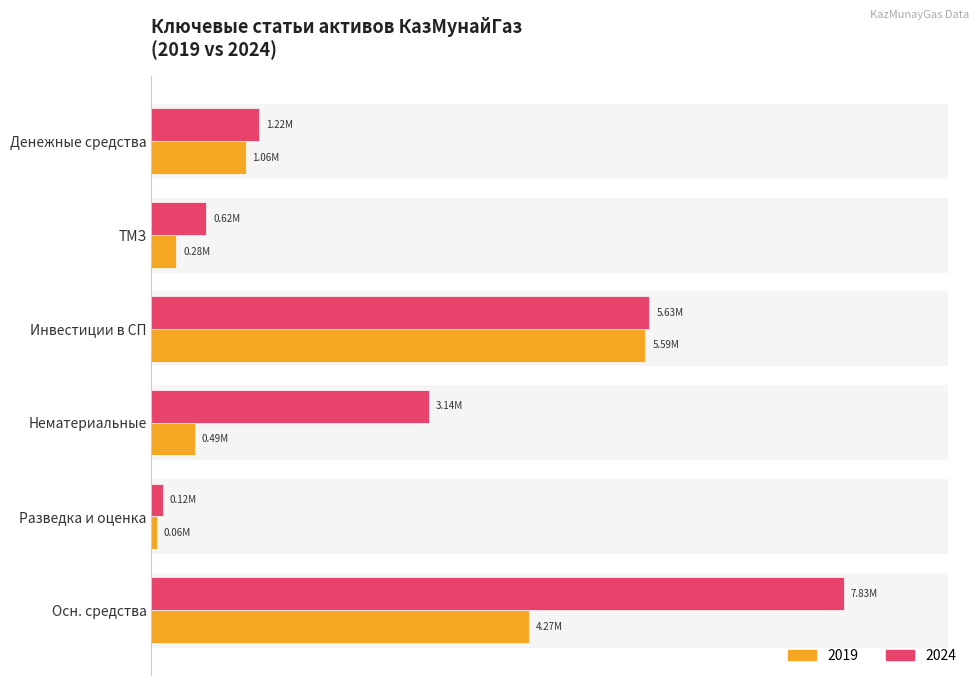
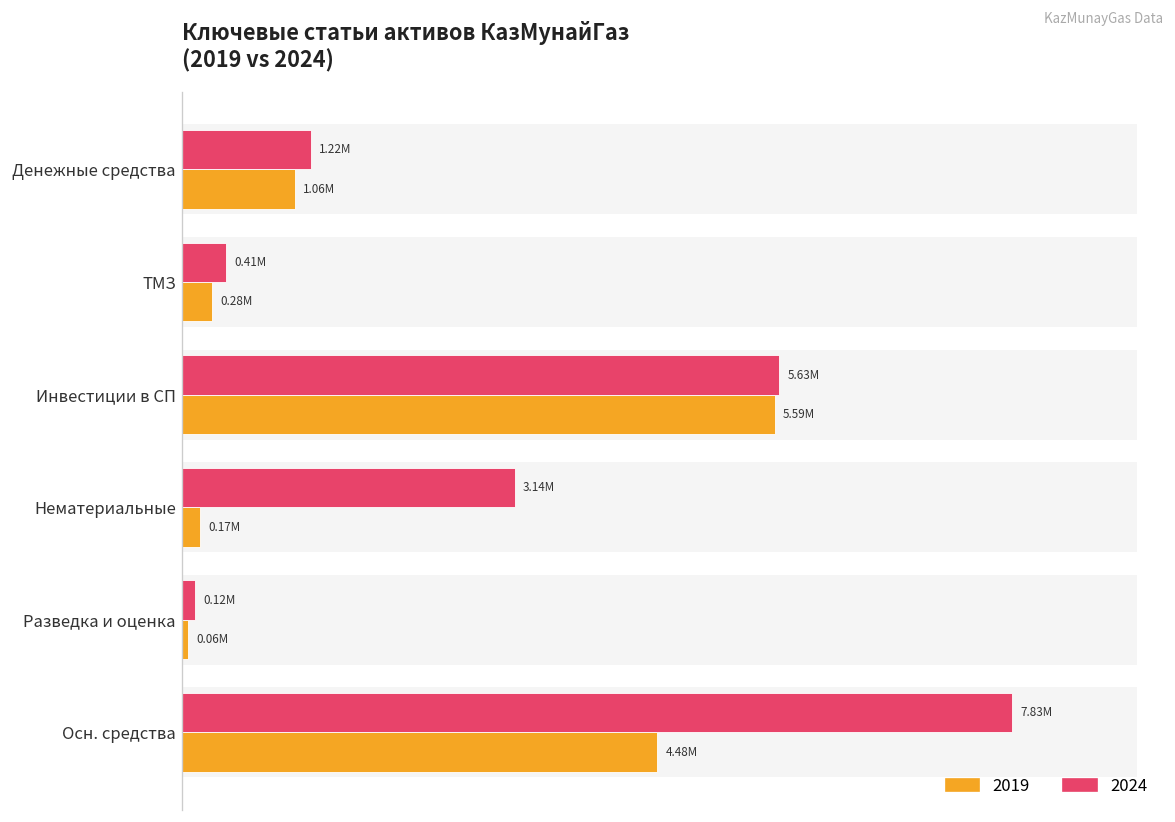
2024, ТМЗ: 0.62M -> 0.41M
2019, Нематериальные: 0.49M -> 0.17M
2019, Осн. средства: 4.27M -> 4.48M
